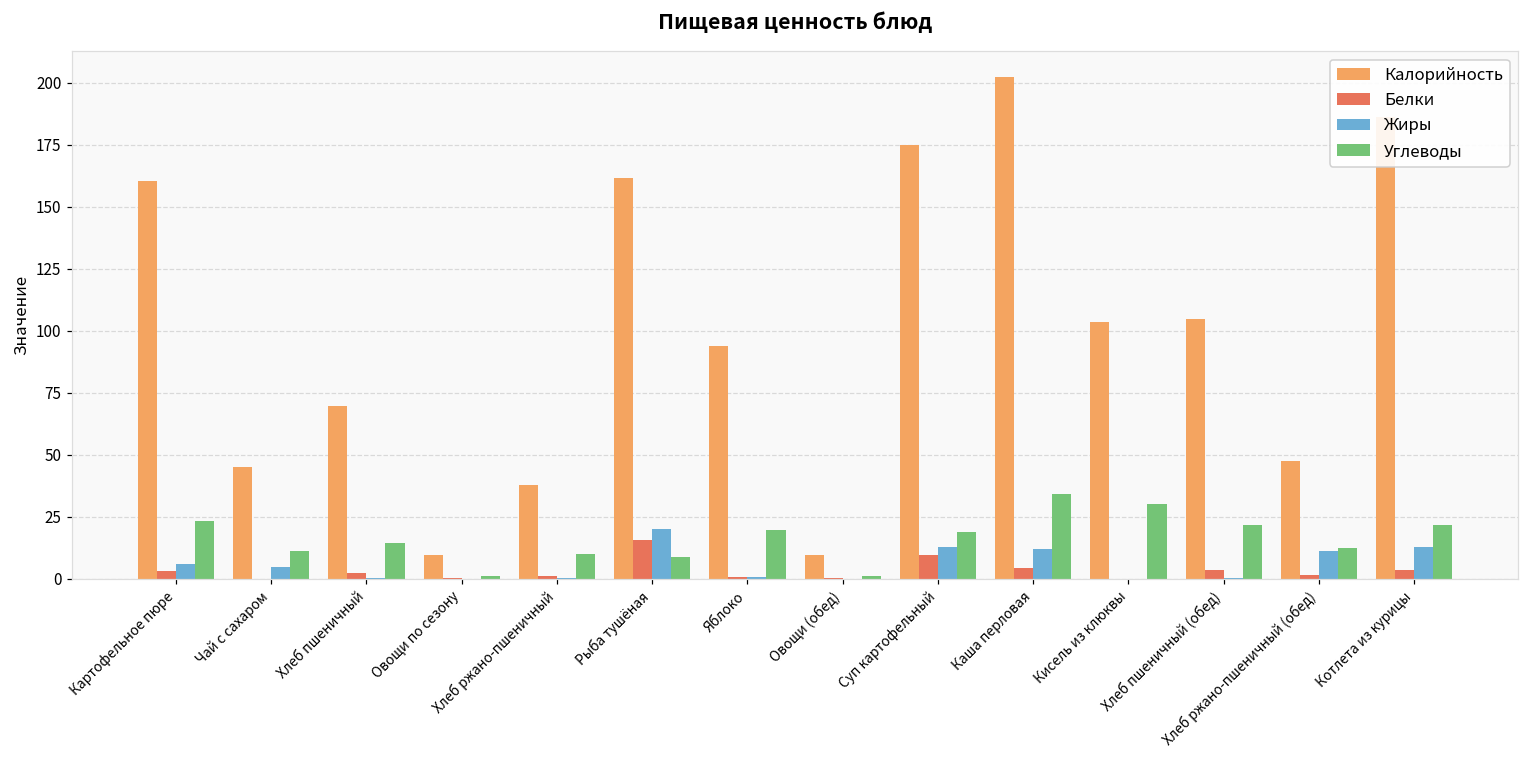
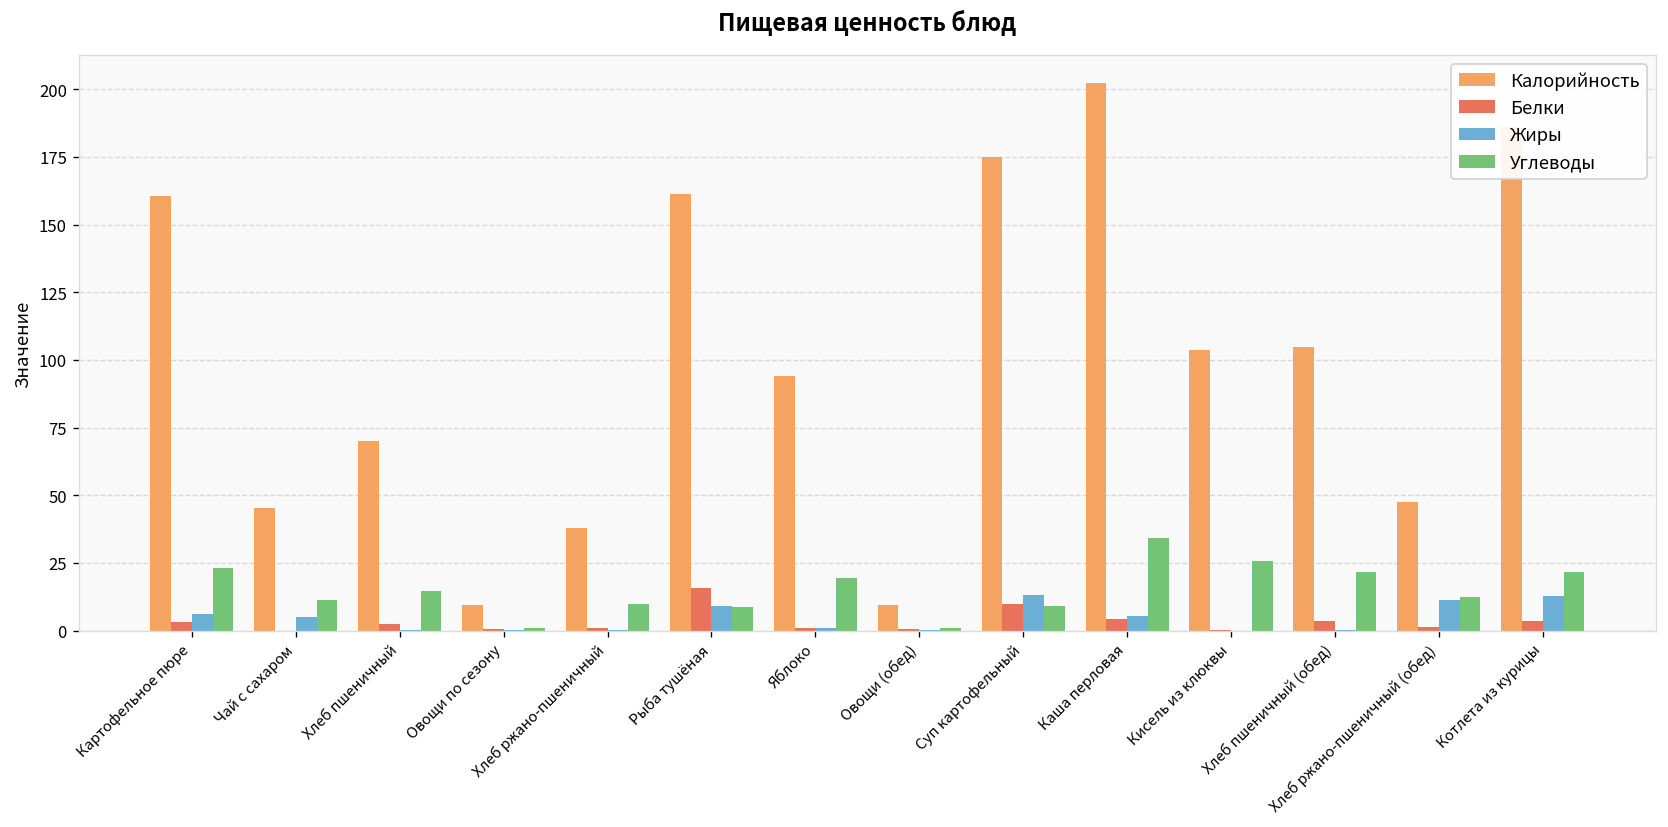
Жиры, Рыба тушёная: 20 -> 9
Углеводы, Суп картофельный: 19 -> 9
Жиры, Каша перловая: 12 -> 5
Углеводы, Кисель из клюквы: 30 -> 26
